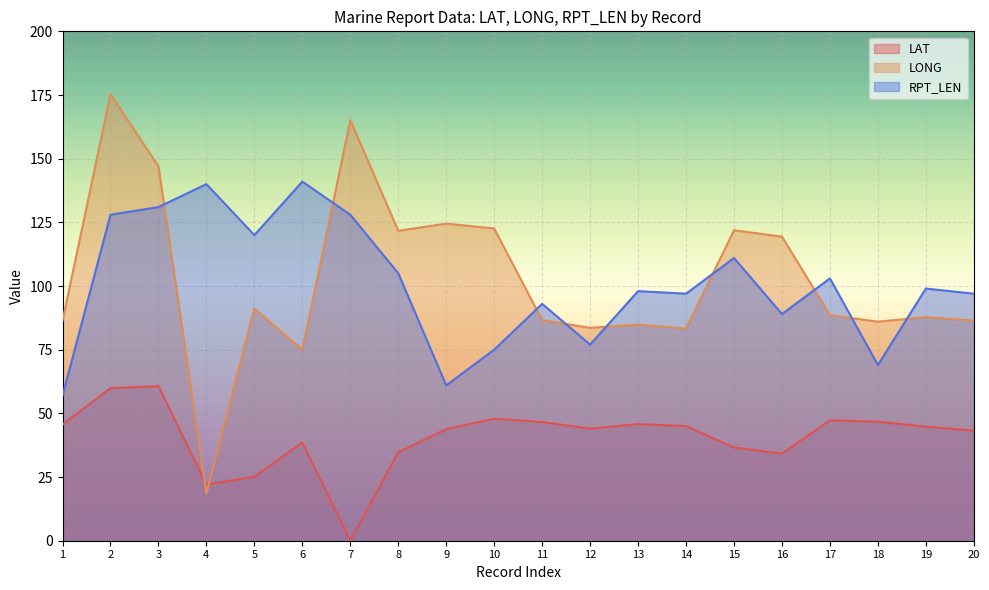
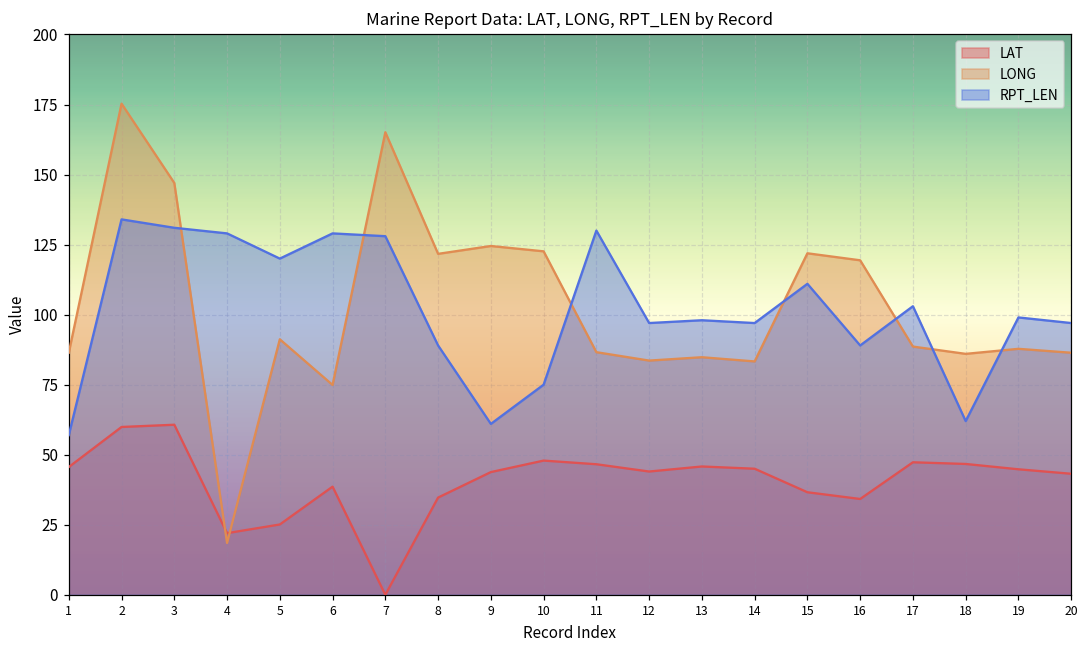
RPT_LEN, 2: 128 -> 134
RPT_LEN, 4: 140 -> 129
RPT_LEN, 6: 141 -> 129
RPT_LEN, 8: 105 -> 89
RPT_LEN, 11: 93 -> 130
RPT_LEN, 12: 77 -> 97
RPT_LEN, 18: 69 -> 62
